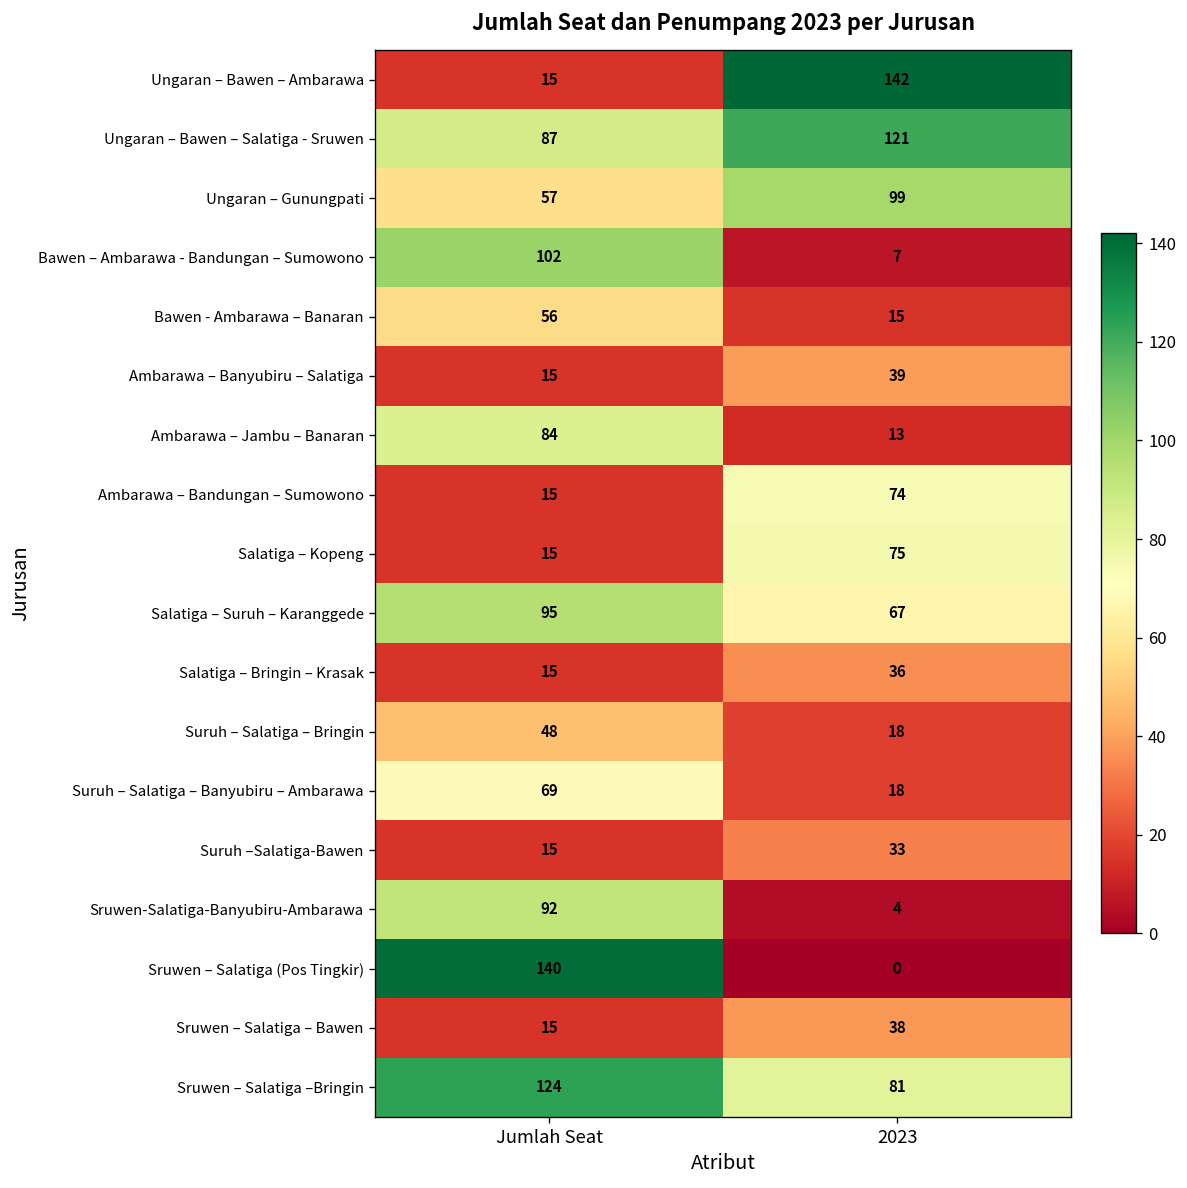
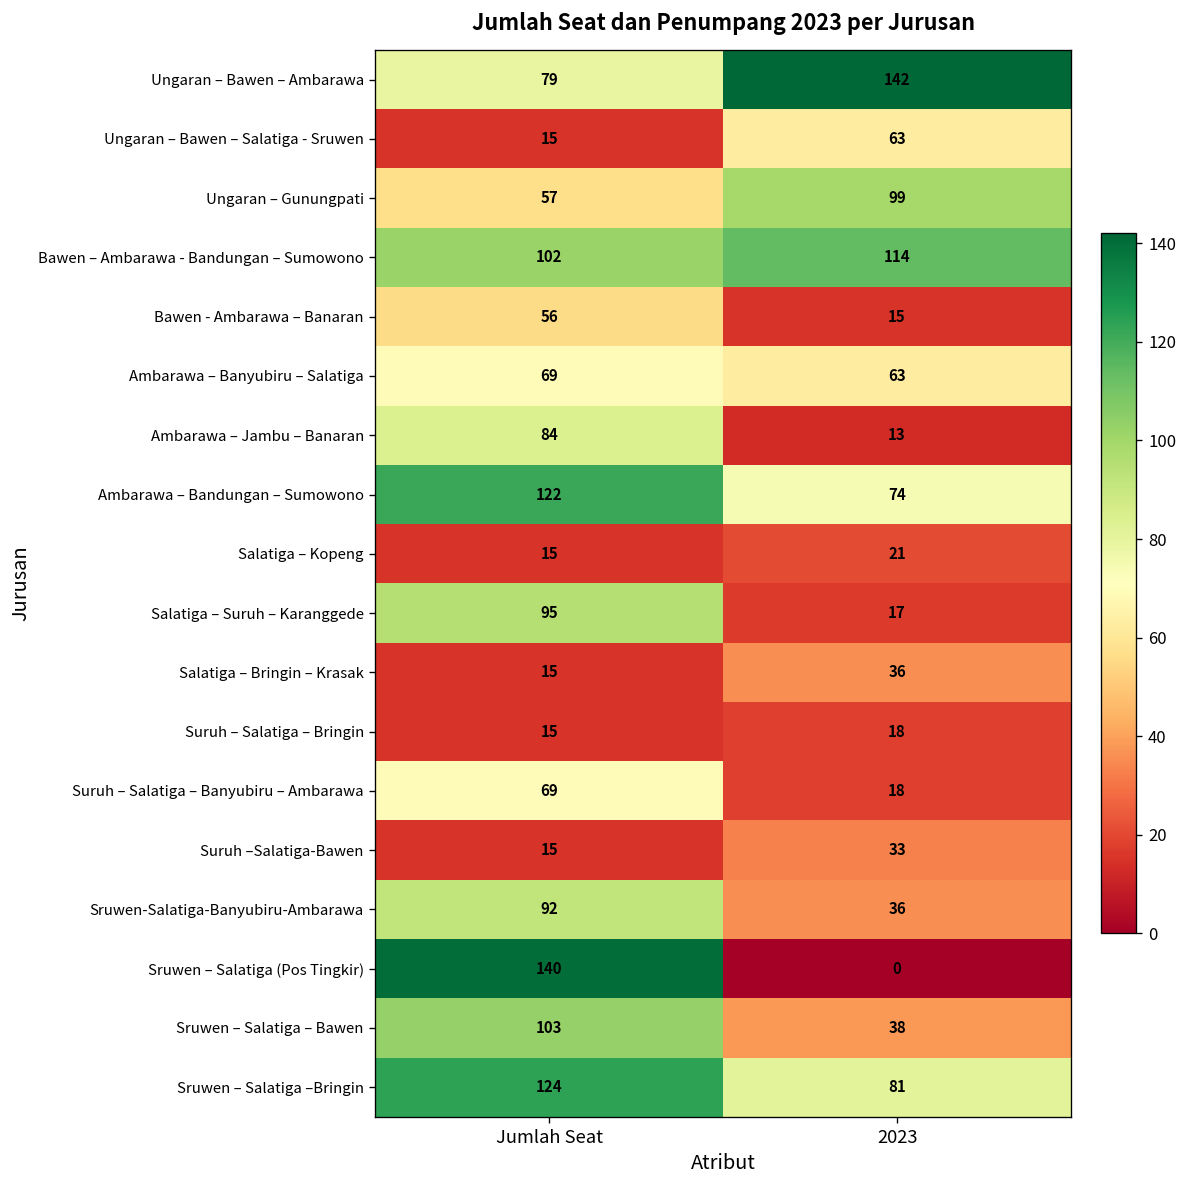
Ungaran – Bawen – Ambarawa, Jumlah Seat: 15 -> 79
Ungaran – Bawen – Salatiga - Sruwen, Jumlah Seat: 87 -> 15
Ungaran – Bawen – Salatiga - Sruwen, 2023: 121 -> 63
Bawen – Ambarawa - Bandungan – Sumowono, 2023: 7 -> 114
Ambarawa – Banyubiru – Salatiga, Jumlah Seat: 15 -> 69
Ambarawa – Banyubiru – Salatiga, 2023: 39 -> 63
Ambarawa – Bandungan – Sumowono, Jumlah Seat: 15 -> 122
Salatiga – Kopeng, 2023: 75 -> 21
Salatiga – Suruh – Karanggede, 2023: 67 -> 17
Suruh – Salatiga – Bringin, Jumlah Seat: 48 -> 15
Sruwen-Salatiga-Banyubiru-Ambarawa, 2023: 4 -> 36
Sruwen – Salatiga – Bawen, Jumlah Seat: 15 -> 103
